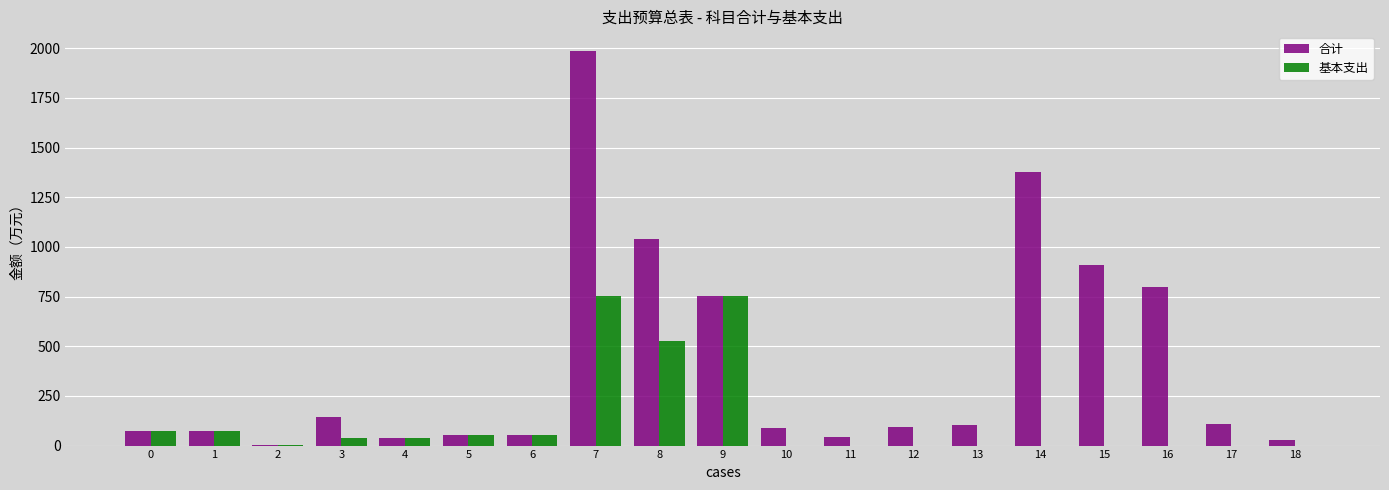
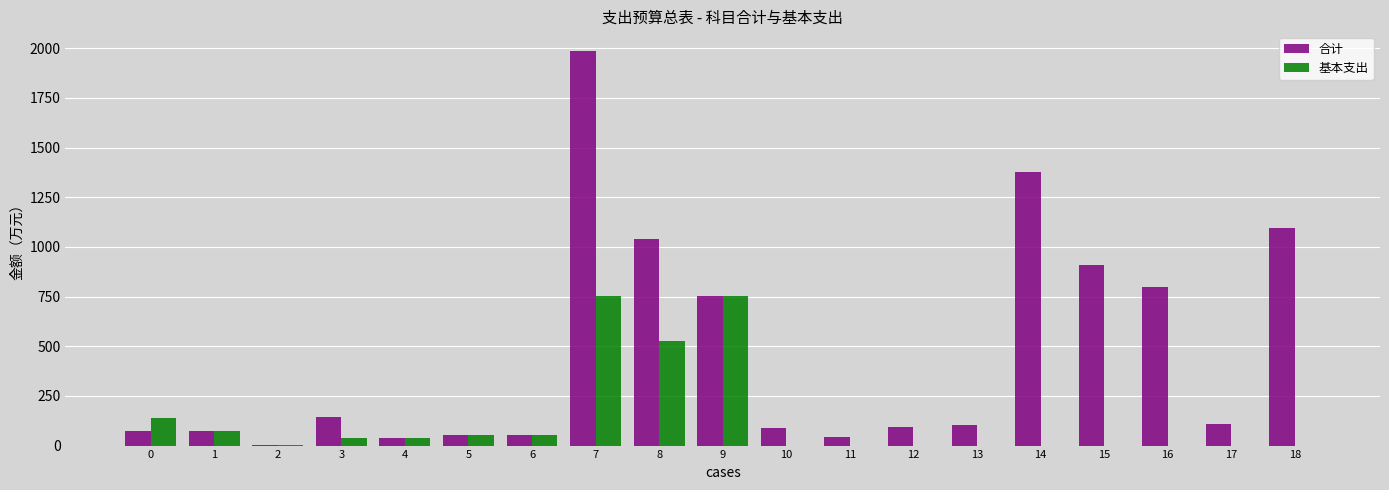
基本支出, 0: 80 -> 140
合计, 18: 30 -> 1100
